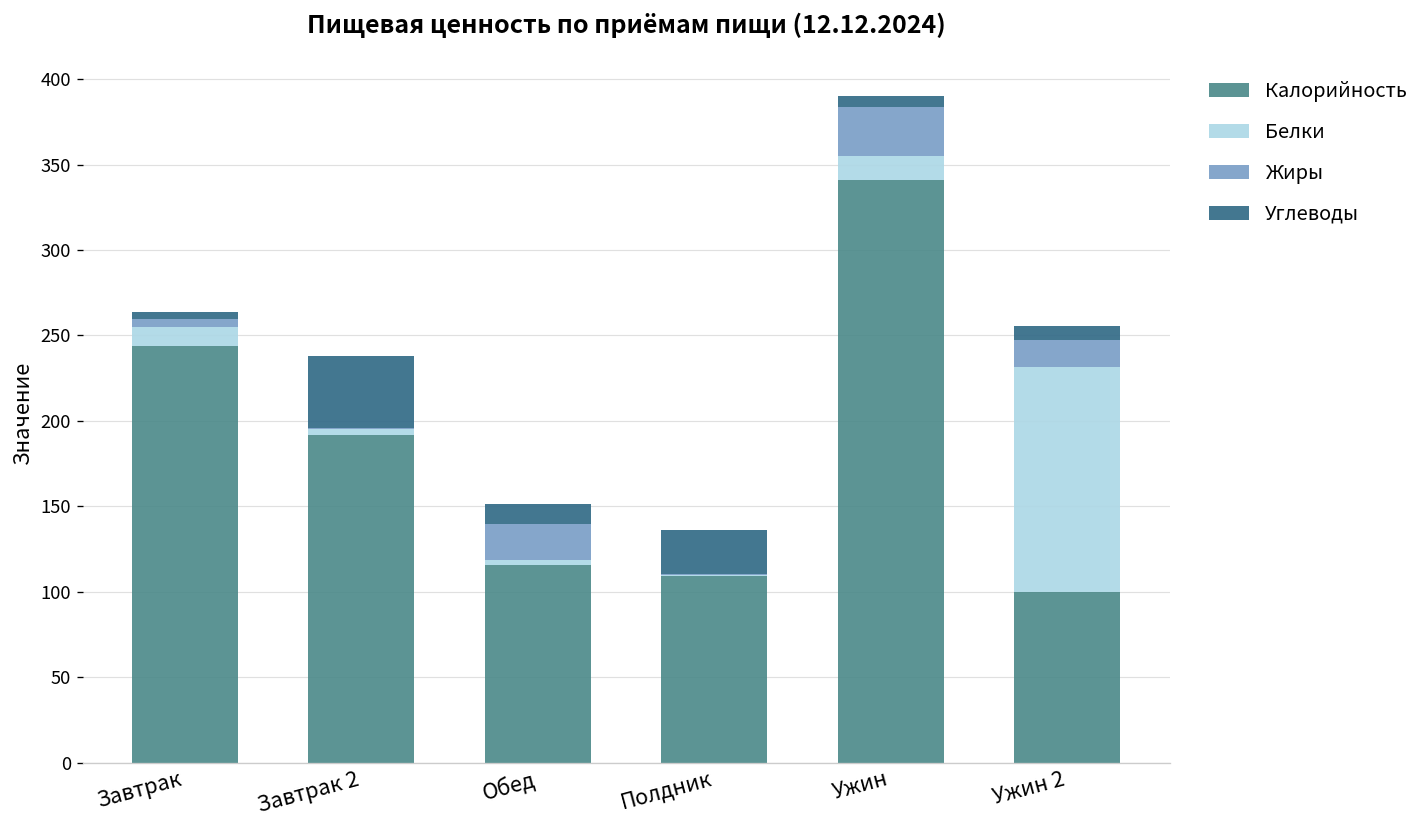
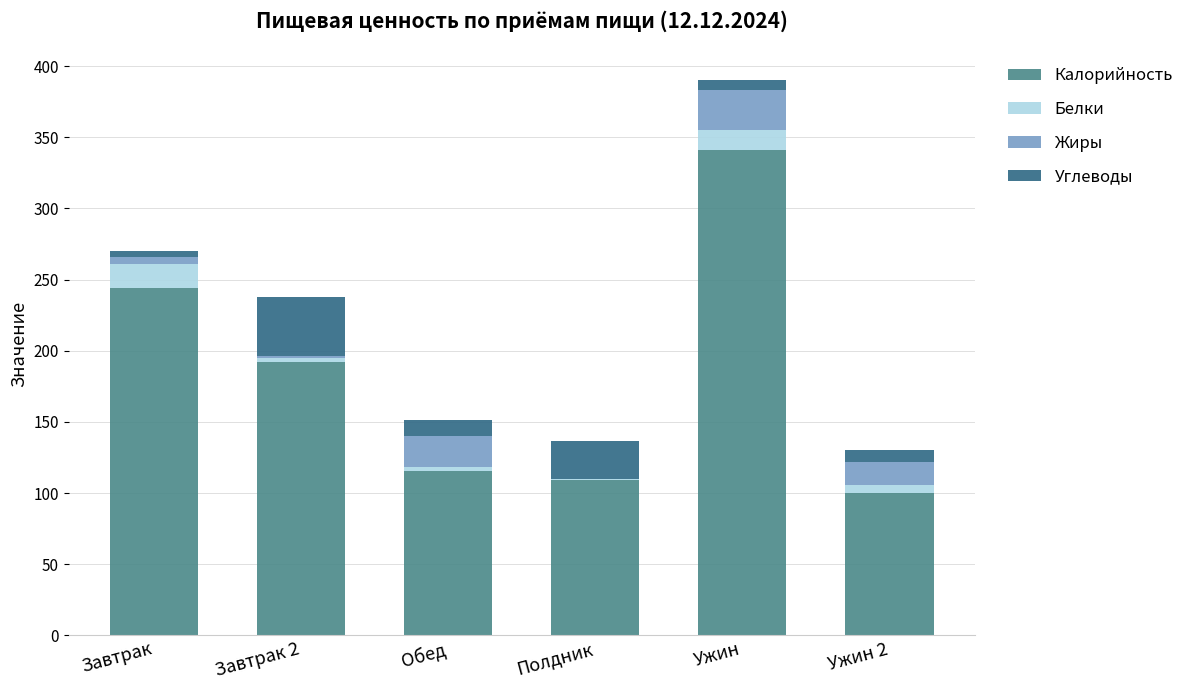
Белки, Завтрак: 11 -> 17
Белки, Ужин 2: 131 -> 6
